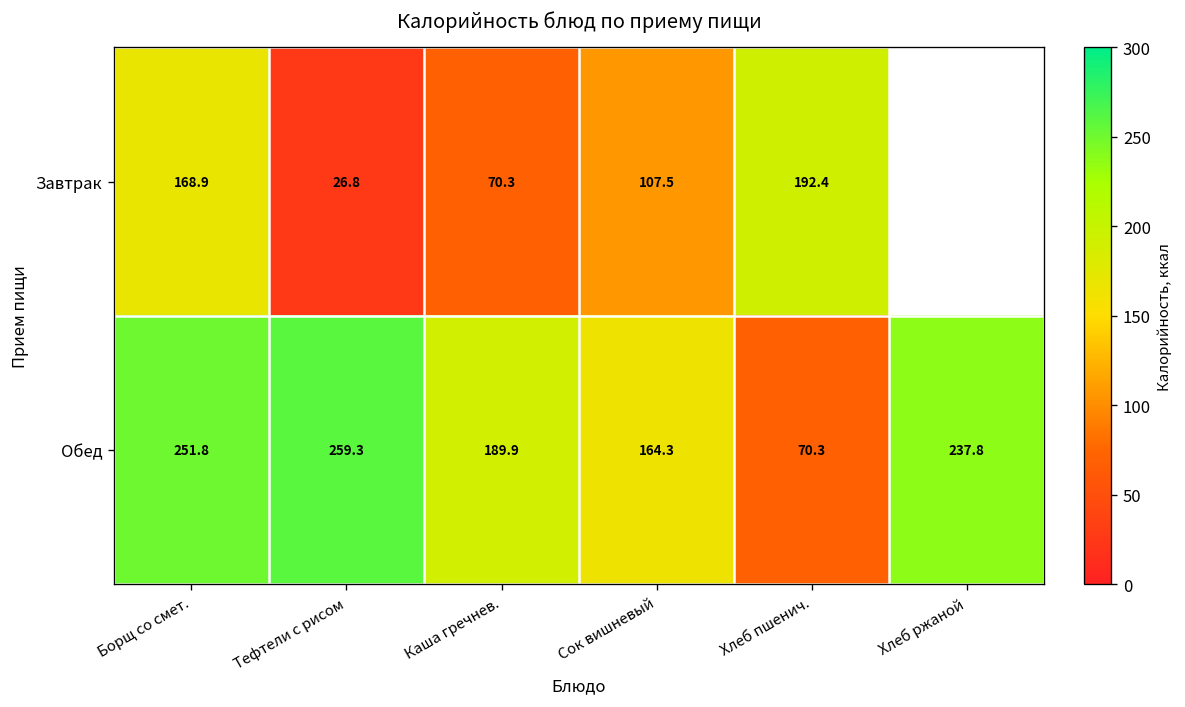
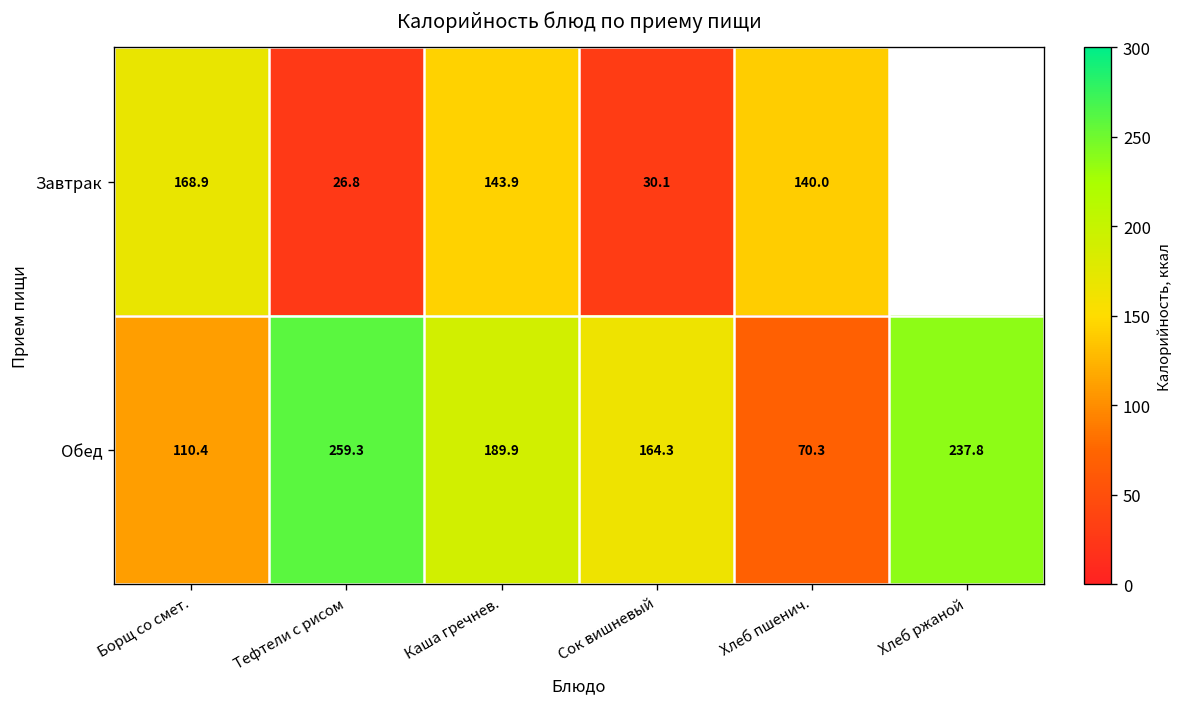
Завтрак, Каша гречнев.: 70.3 -> 143.9
Завтрак, Сок вишневый: 107.5 -> 30.1
Завтрак, Хлеб пшенич.: 192.4 -> 140.0
Обед, Борщ со смет.: 251.8 -> 110.4
